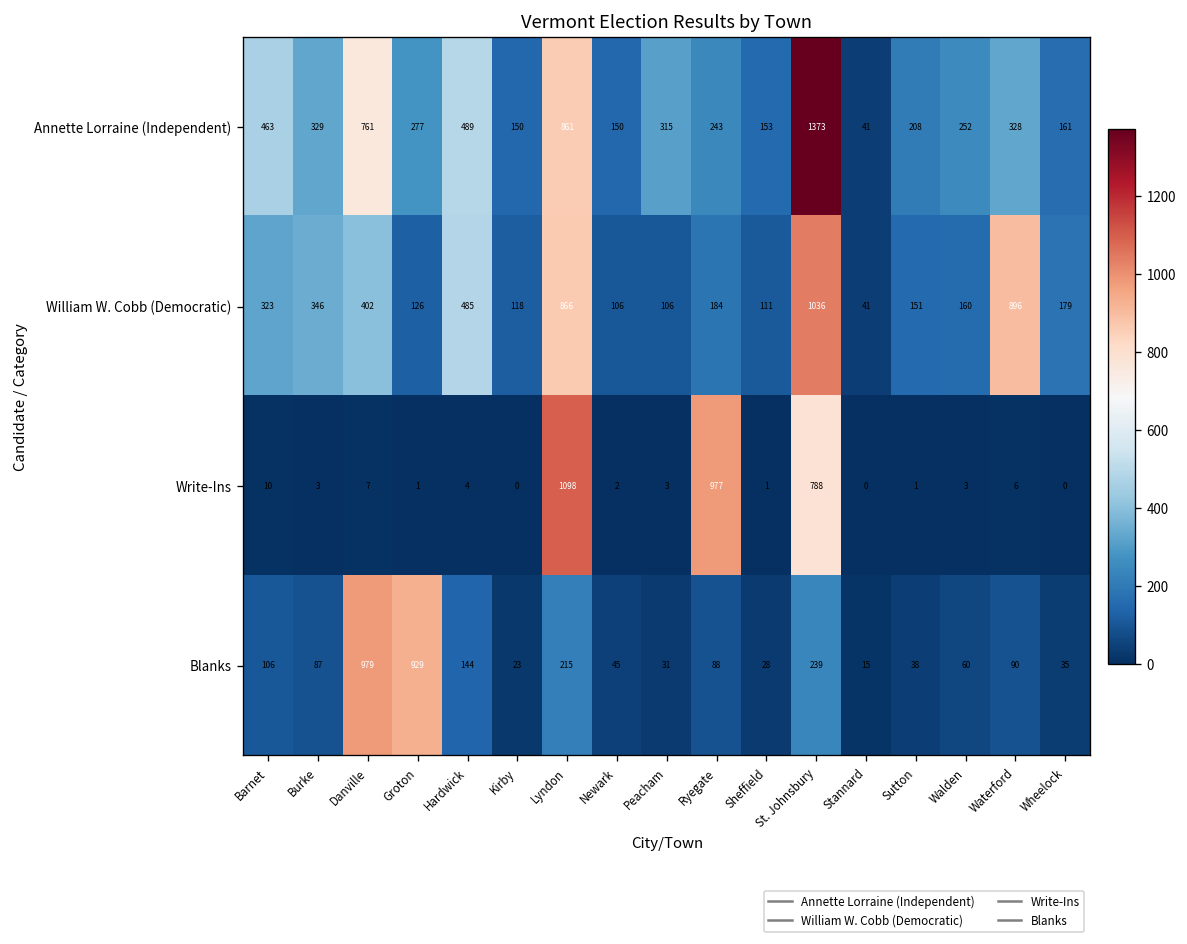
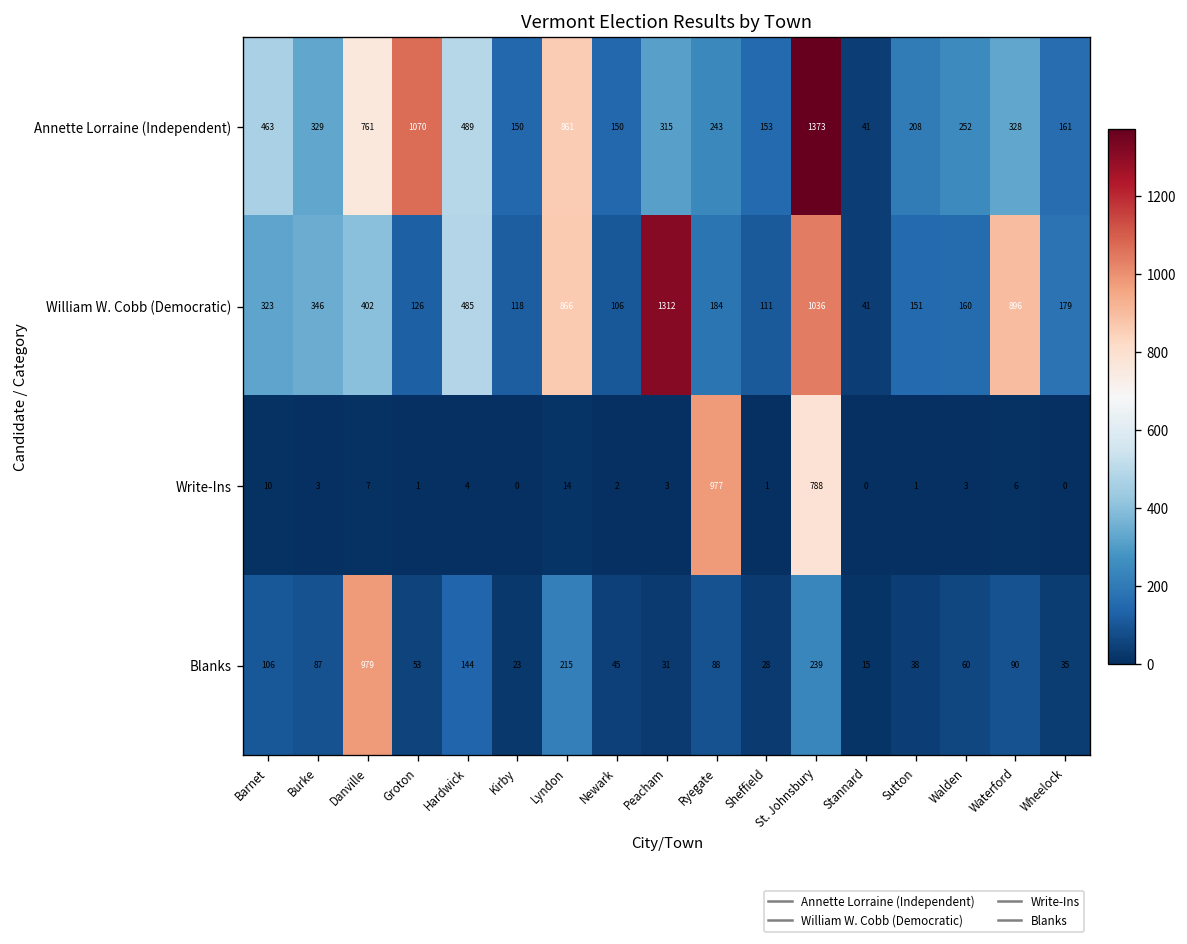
Annette Lorraine (Independent), Groton: 277 -> 1070
William W. Cobb (Democratic), Peacham: 106 -> 1312
Write-Ins, Lyndon: 1098 -> 14
Blanks, Groton: 929 -> 53
